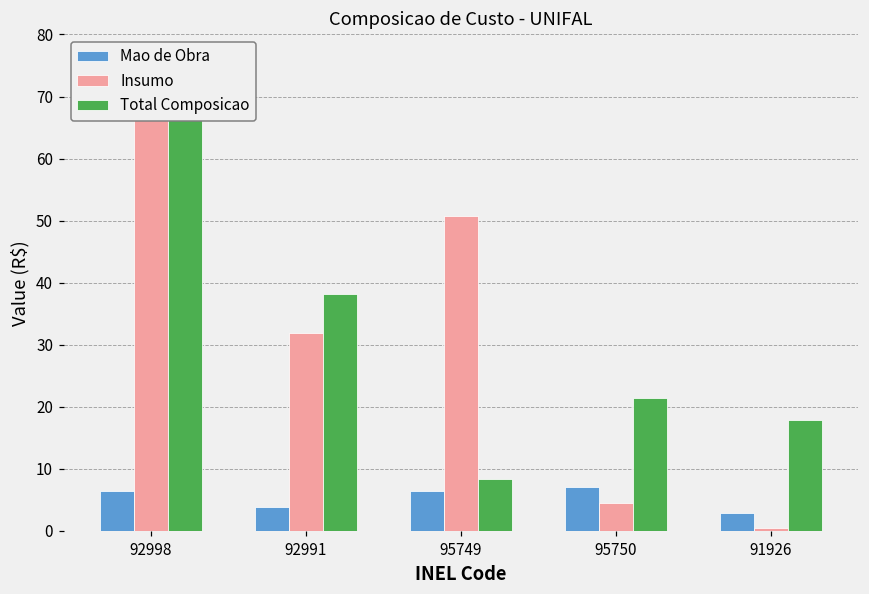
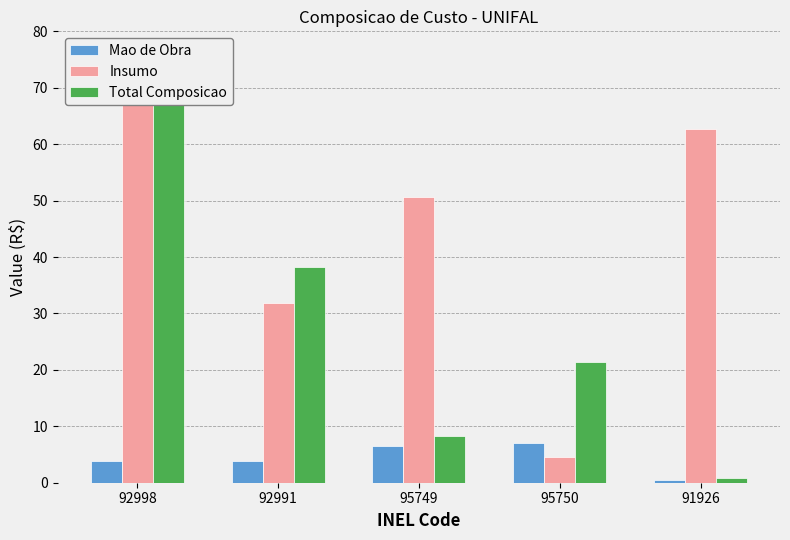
Mao de Obra, 92998: 6 -> 4
Mao de Obra, 91926: 3 -> 0
Insumo, 91926: 1 -> 63
Total Composicao, 91926: 18 -> 1
